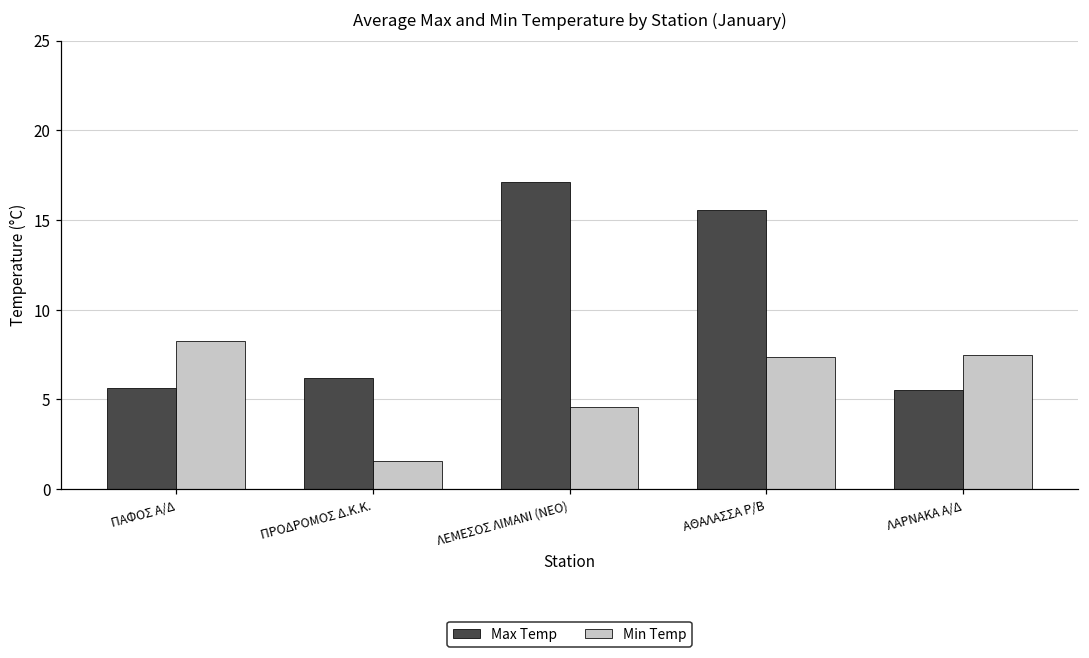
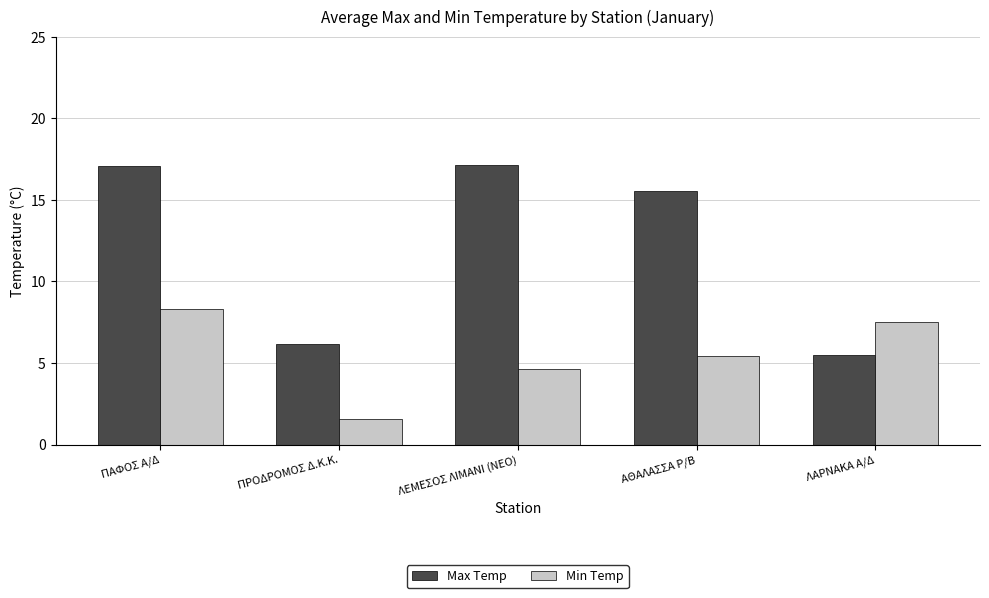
Max Temp, ΠΑΦΟΣ Α/Δ: 5.7 -> 17.1
Min Temp, ΑΘΑΛΑΣΣΑ Ρ/Β: 7.4 -> 5.4
